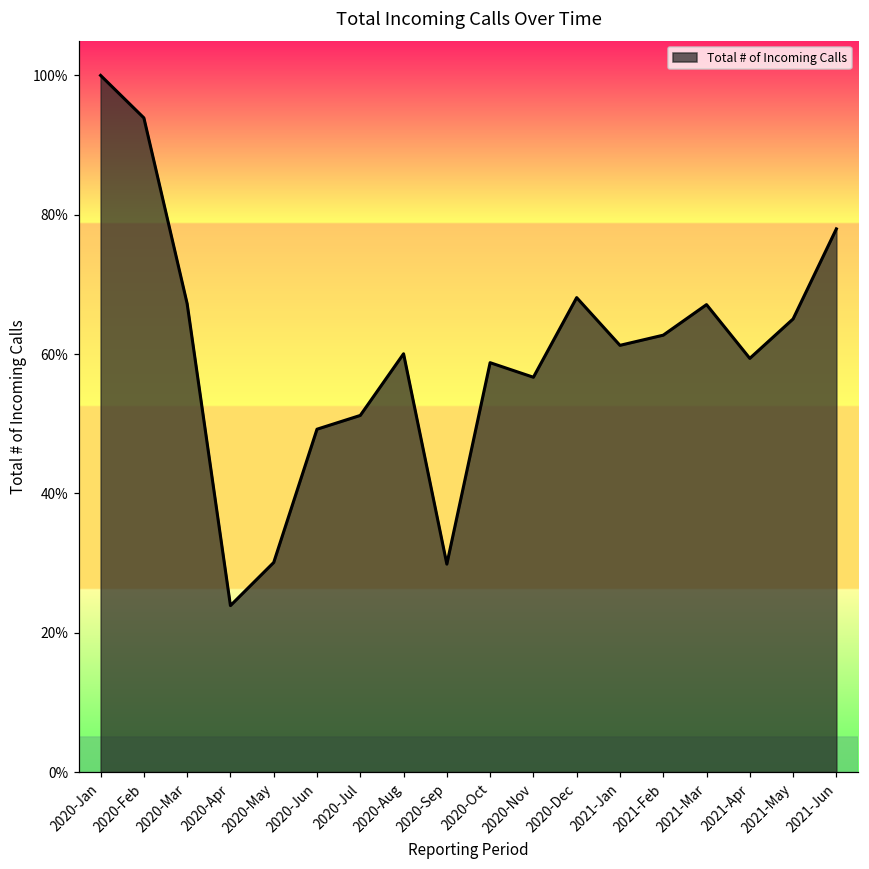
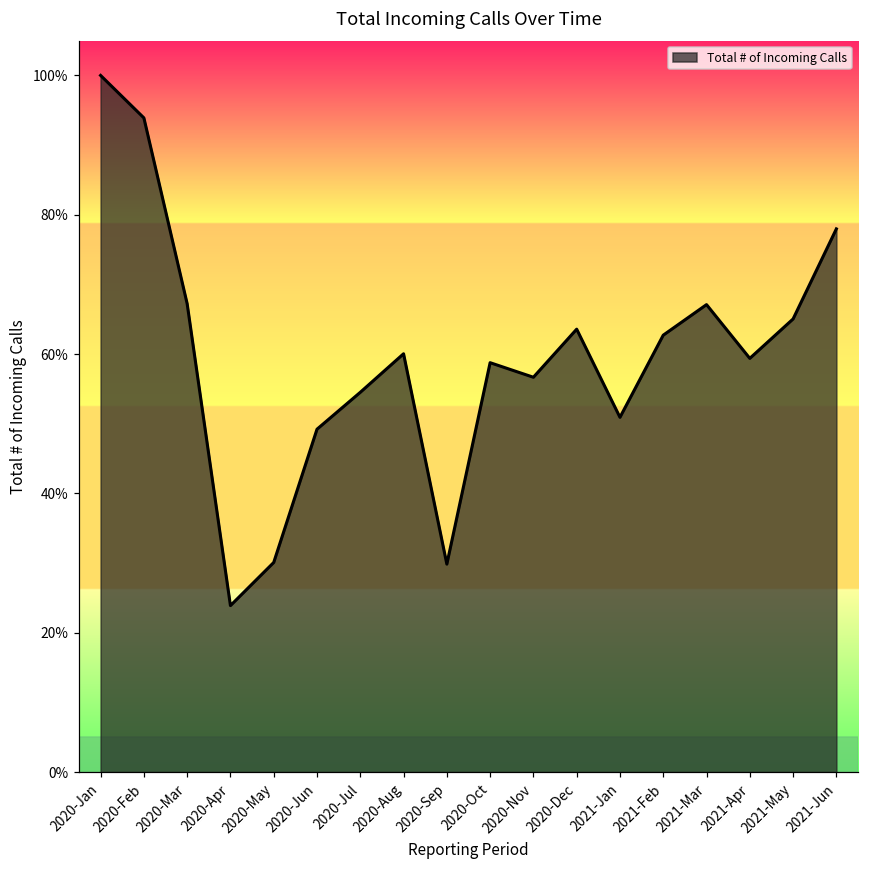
2020-Jul: 51% -> 55%
2020-Dec: 68% -> 64%
2021-Jan: 61% -> 51%
